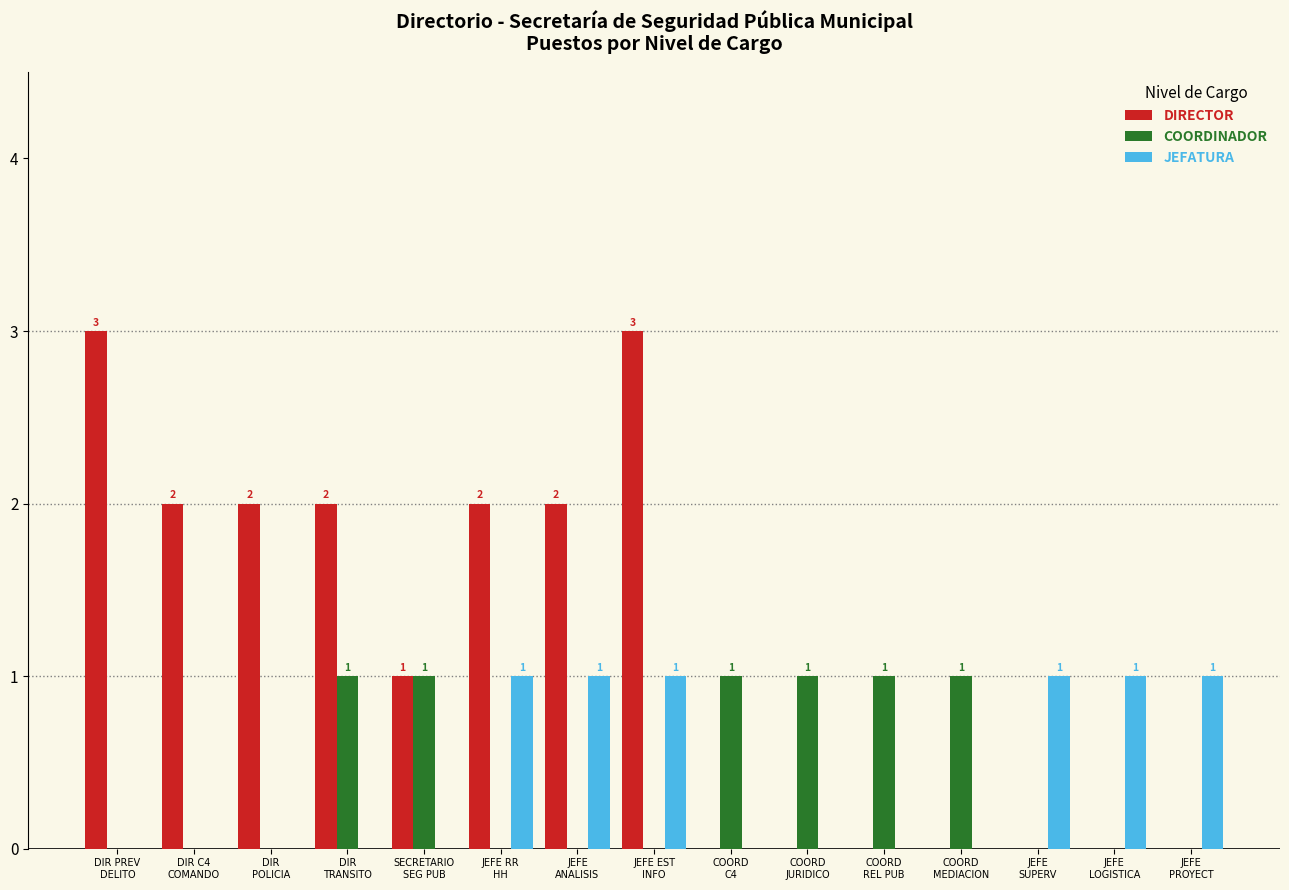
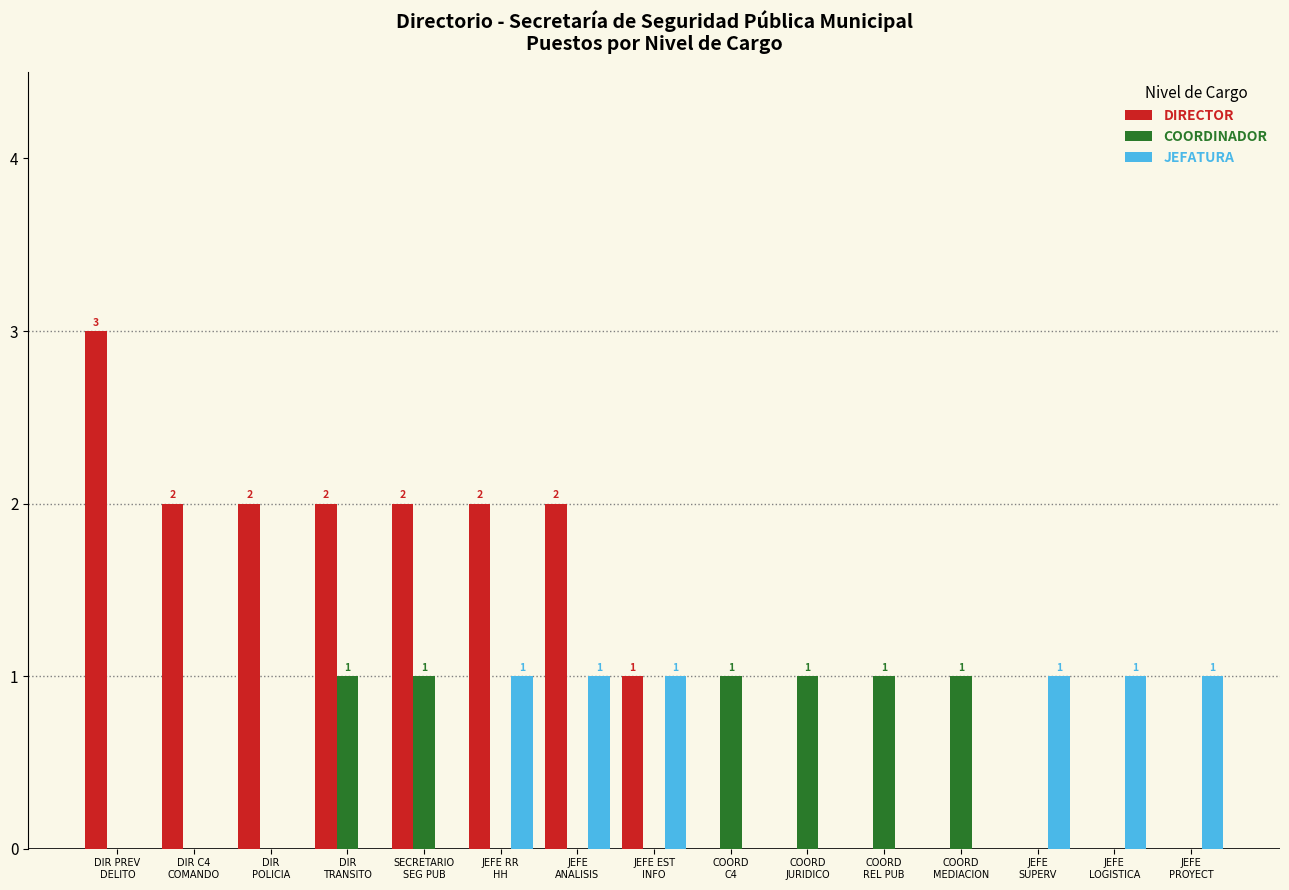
DIRECTOR, SECRETARIO SEG PUB: 1 -> 2
DIRECTOR, JEFE EST INFO: 3 -> 1
